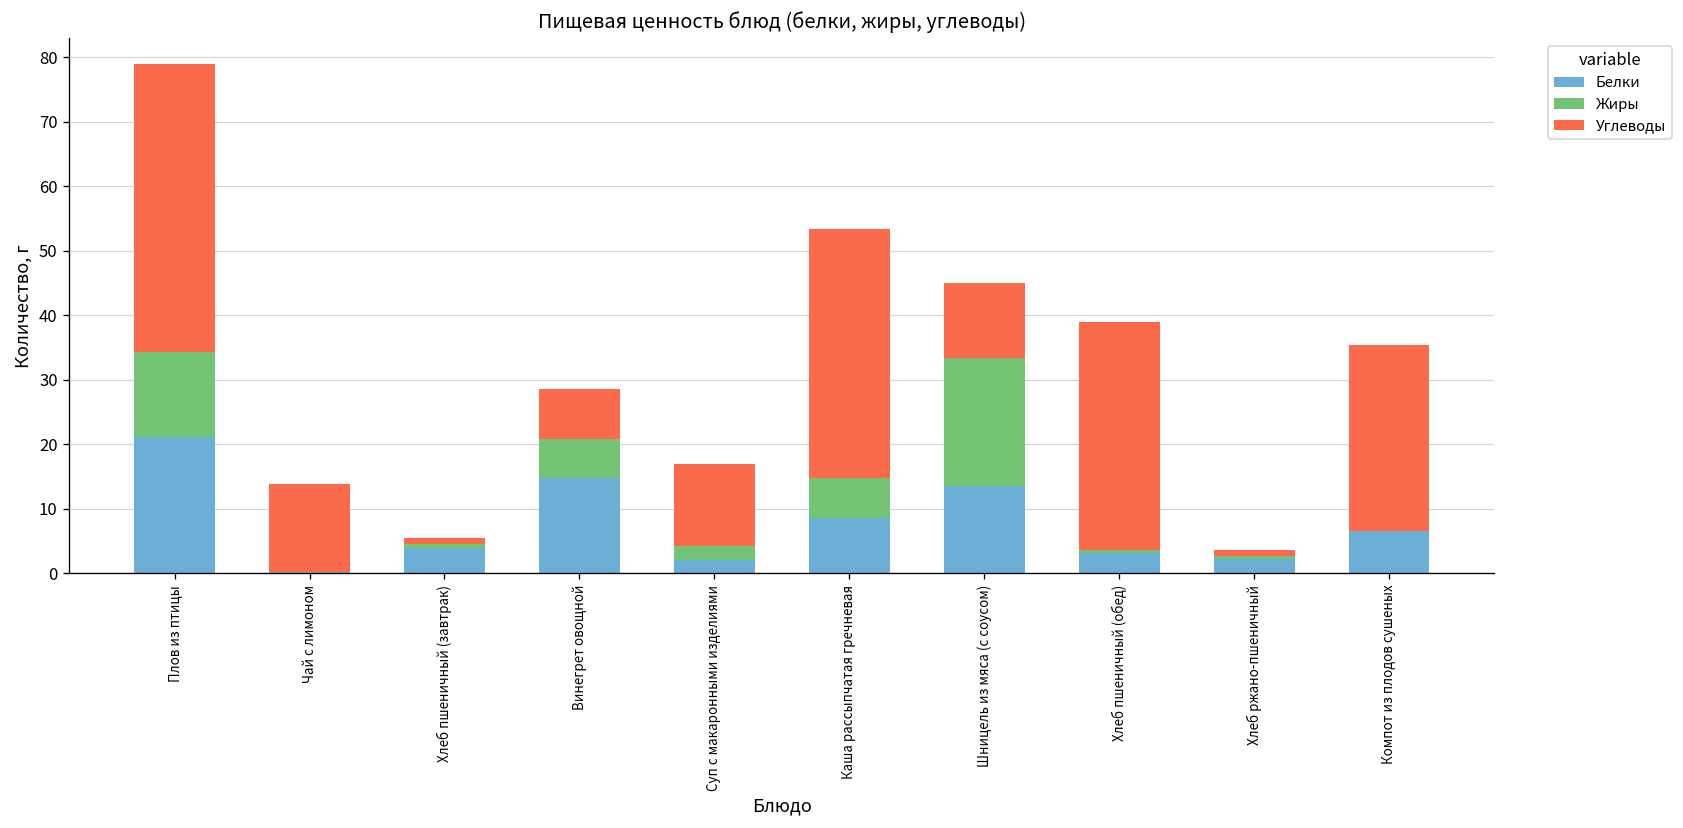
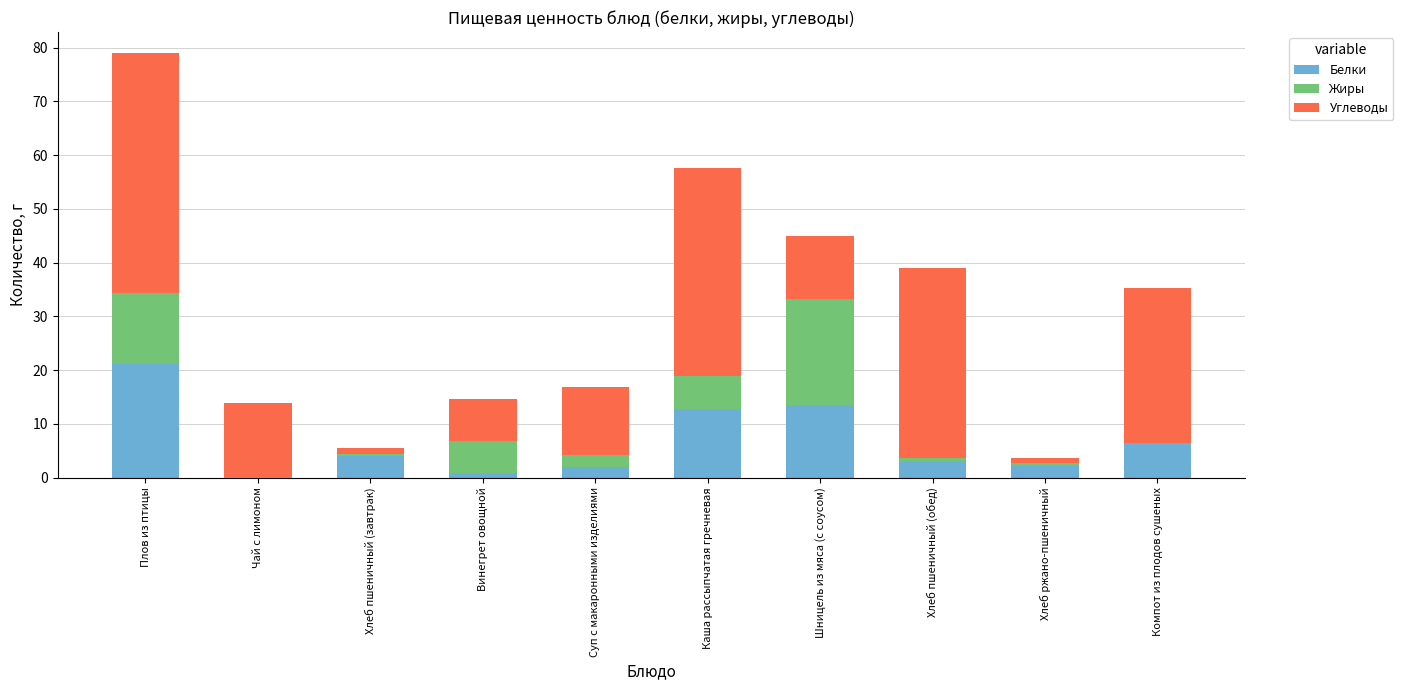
Белки, Винегрет овощной: 15 -> 1
Белки, Каша рассыпчатая гречневая: 9 -> 13
